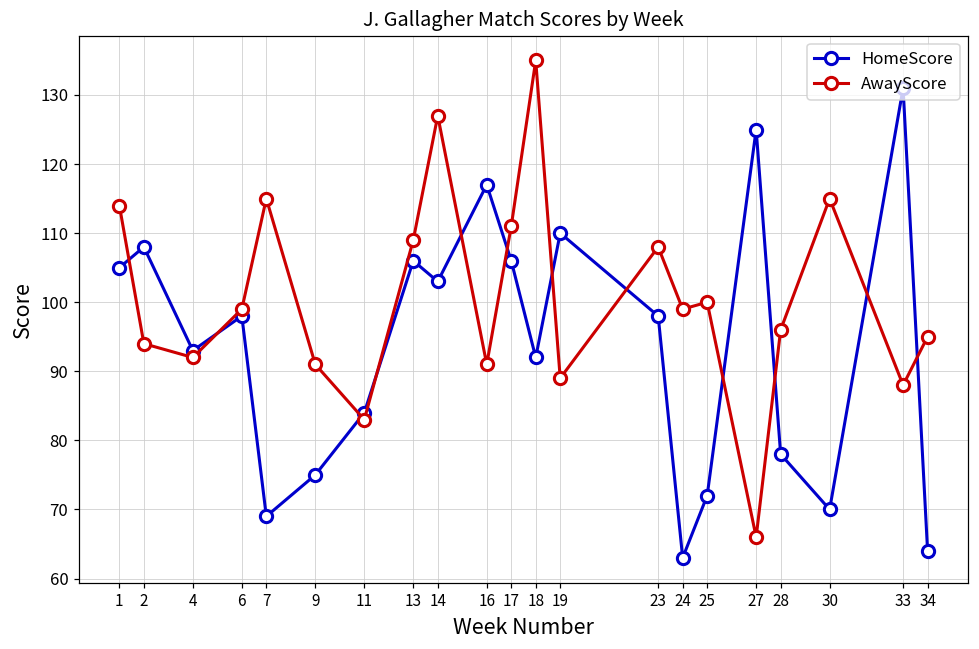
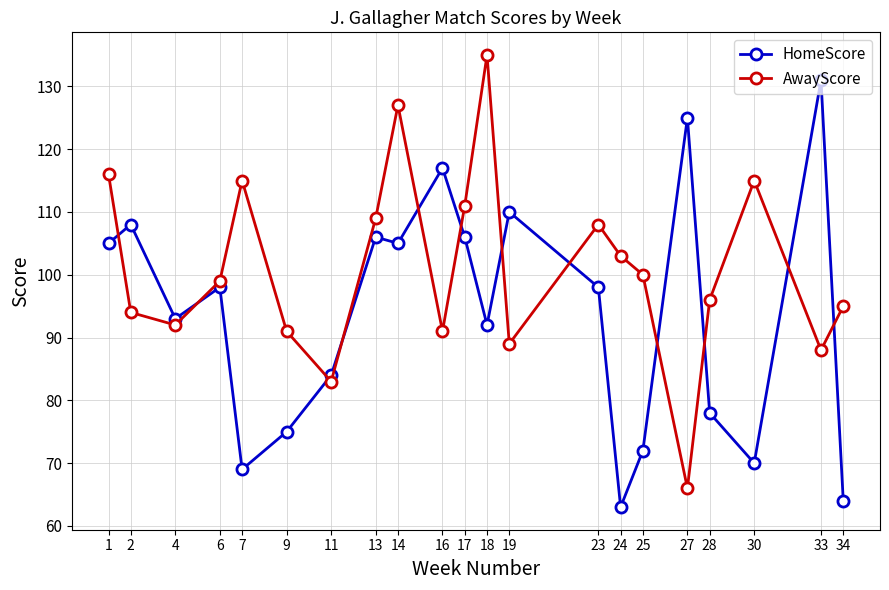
AwayScore, 1: 114 -> 116
HomeScore, 14: 103 -> 105
AwayScore, 24: 99 -> 103
